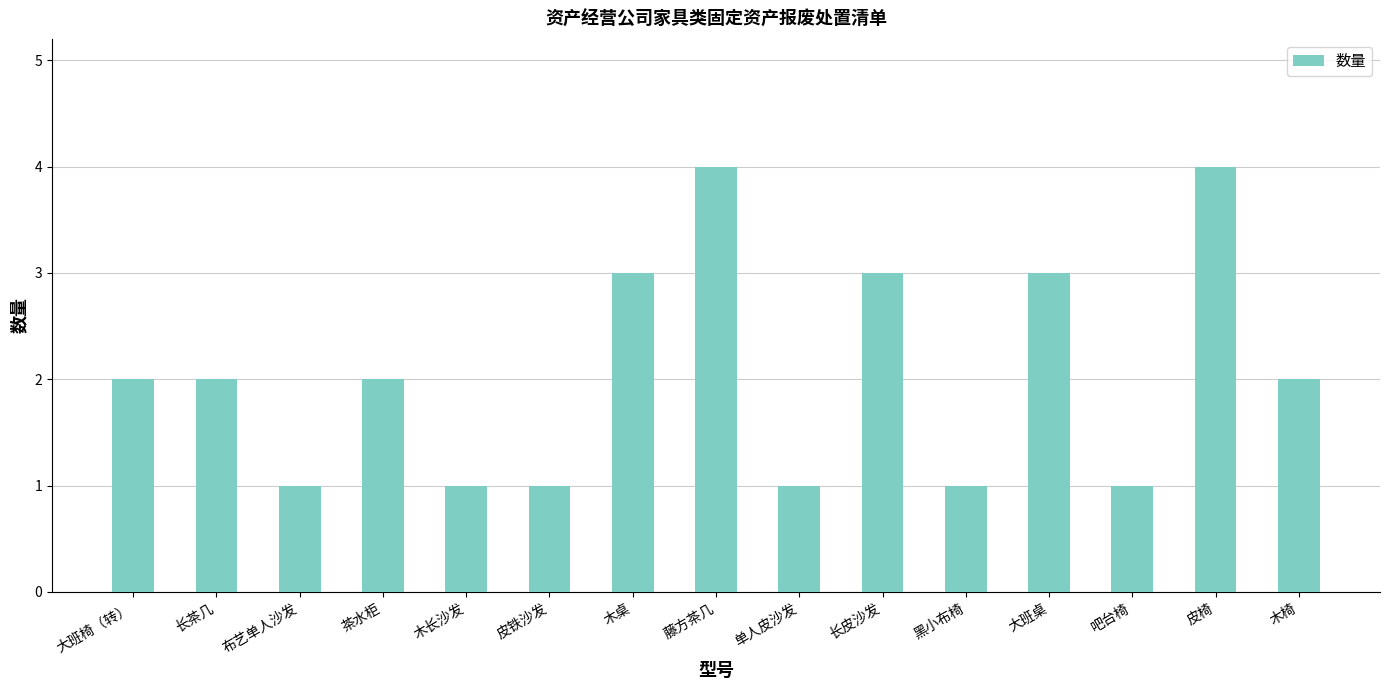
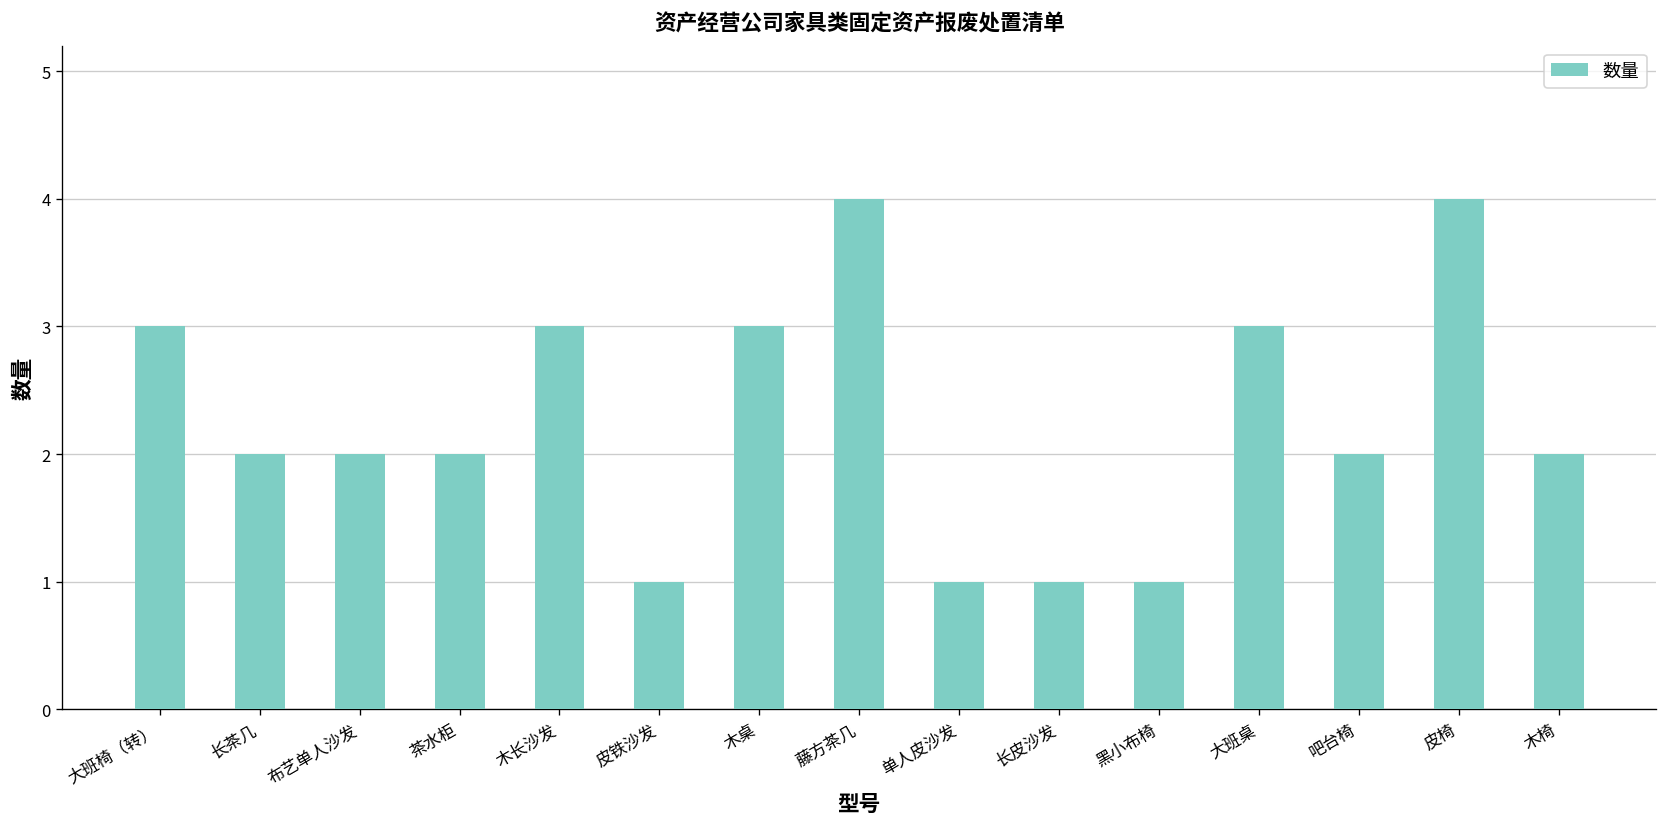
大班椅（转）: 2 -> 3
布艺单人沙发: 1 -> 2
木长沙发: 1 -> 3
长皮沙发: 3 -> 1
吧台椅: 1 -> 2
